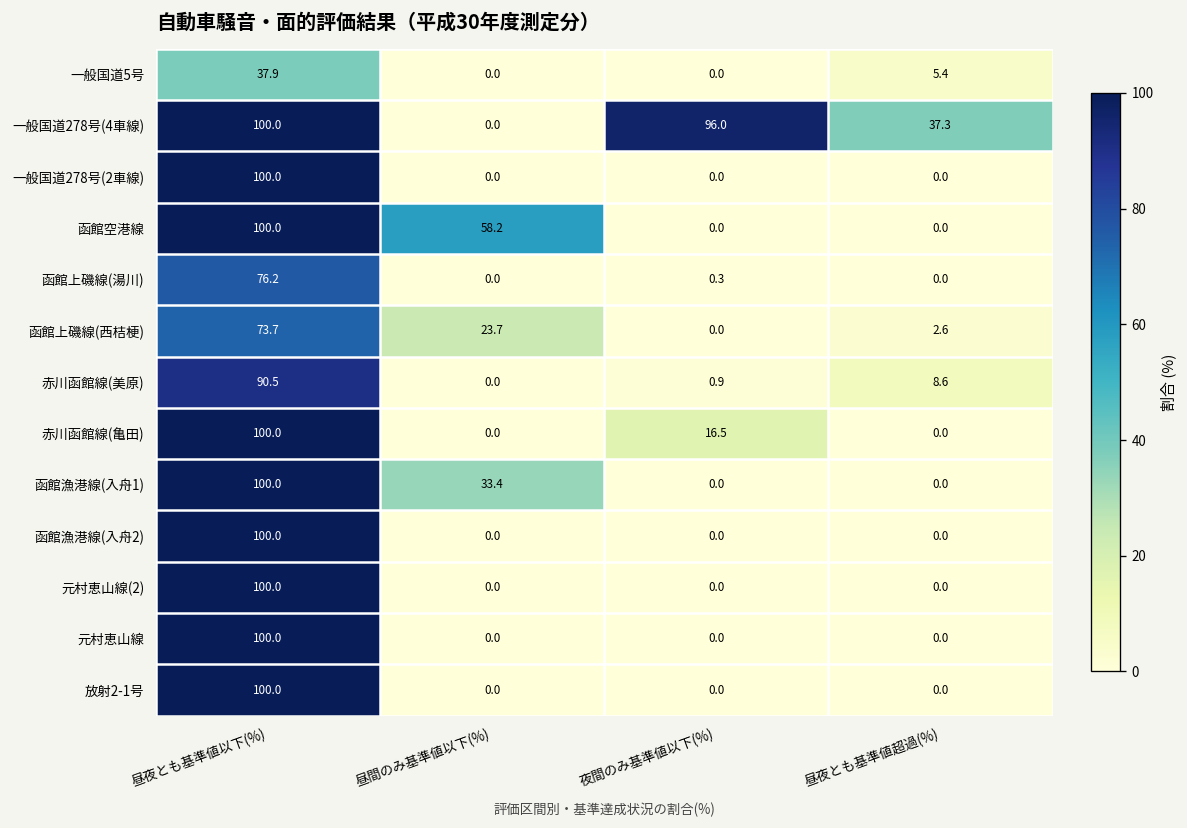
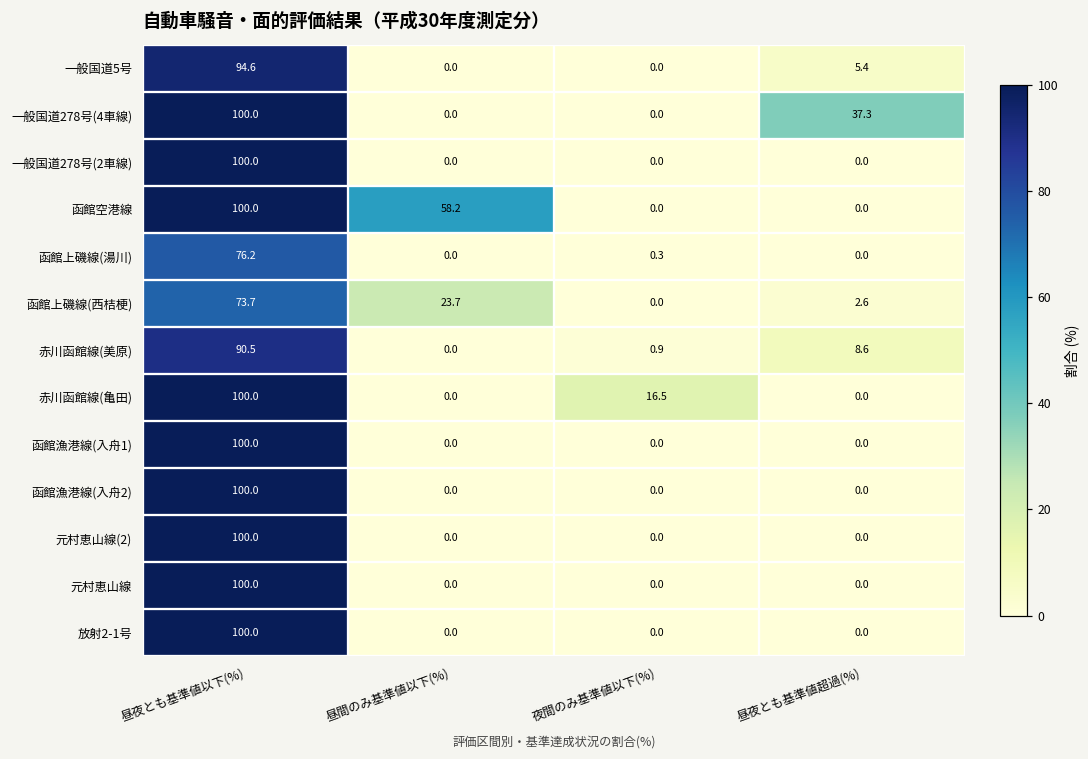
一般国道5号, 昼夜とも基準値以下(%): 37.9 -> 94.6
一般国道278号(4車線), 夜間のみ基準値以下(%): 96.0 -> 0.0
函館漁港線(入舟1), 昼間のみ基準値以下(%): 33.4 -> 0.0
